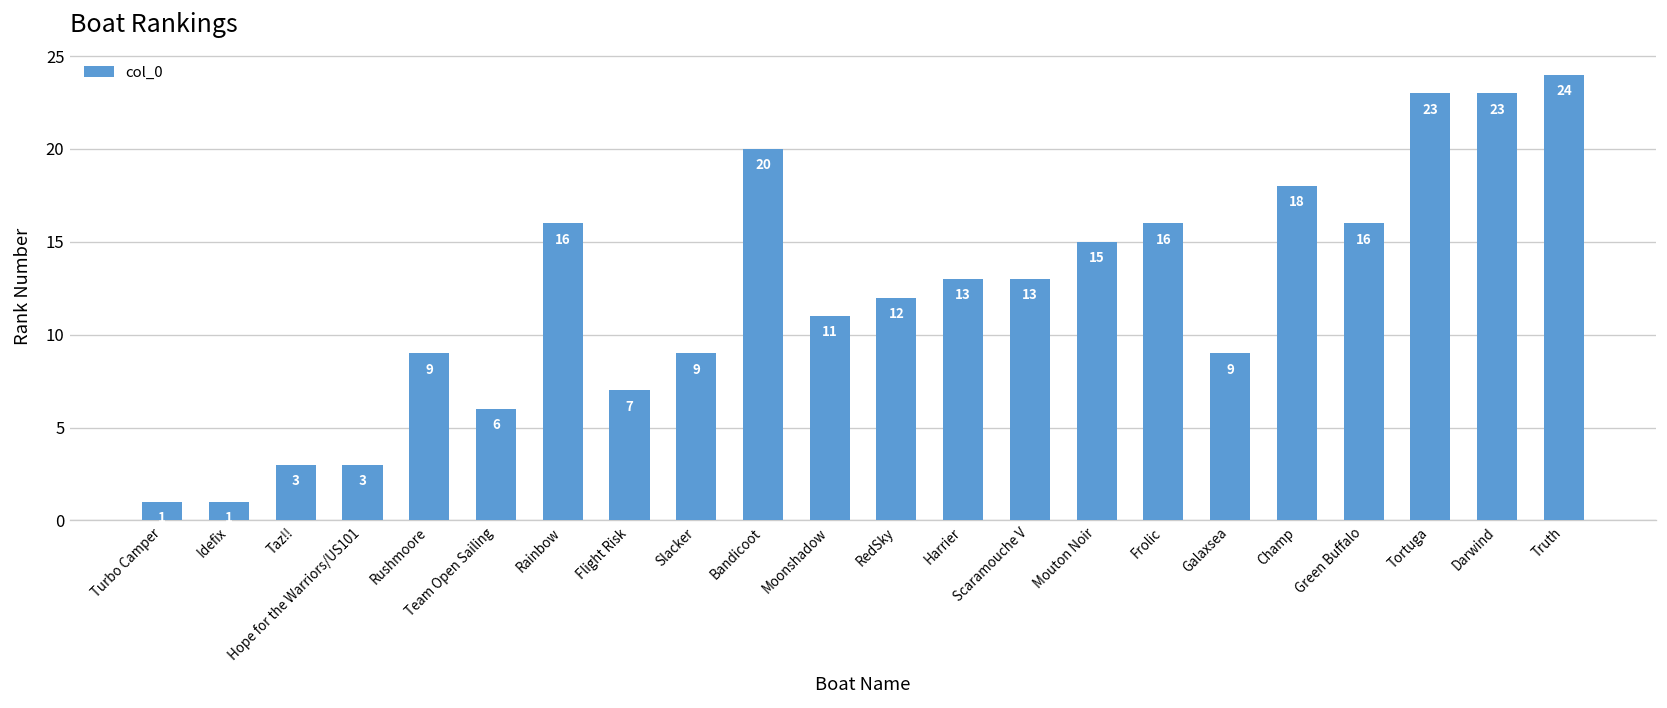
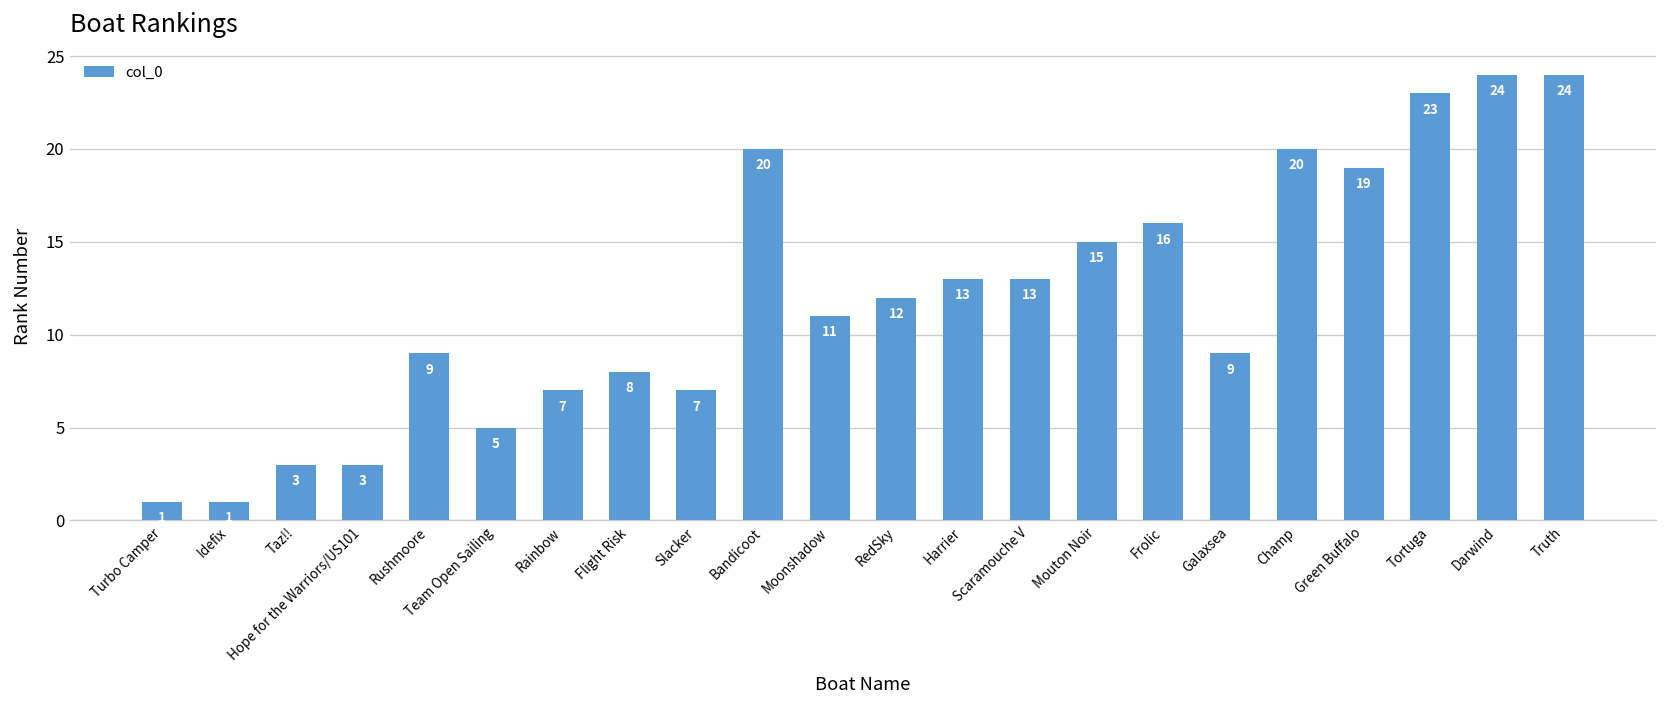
Team Open Sailing: 6 -> 5
Rainbow: 16 -> 7
Flight Risk: 7 -> 8
Slacker: 9 -> 7
Champ: 18 -> 20
Green Buffalo: 16 -> 19
Darwind: 23 -> 24
